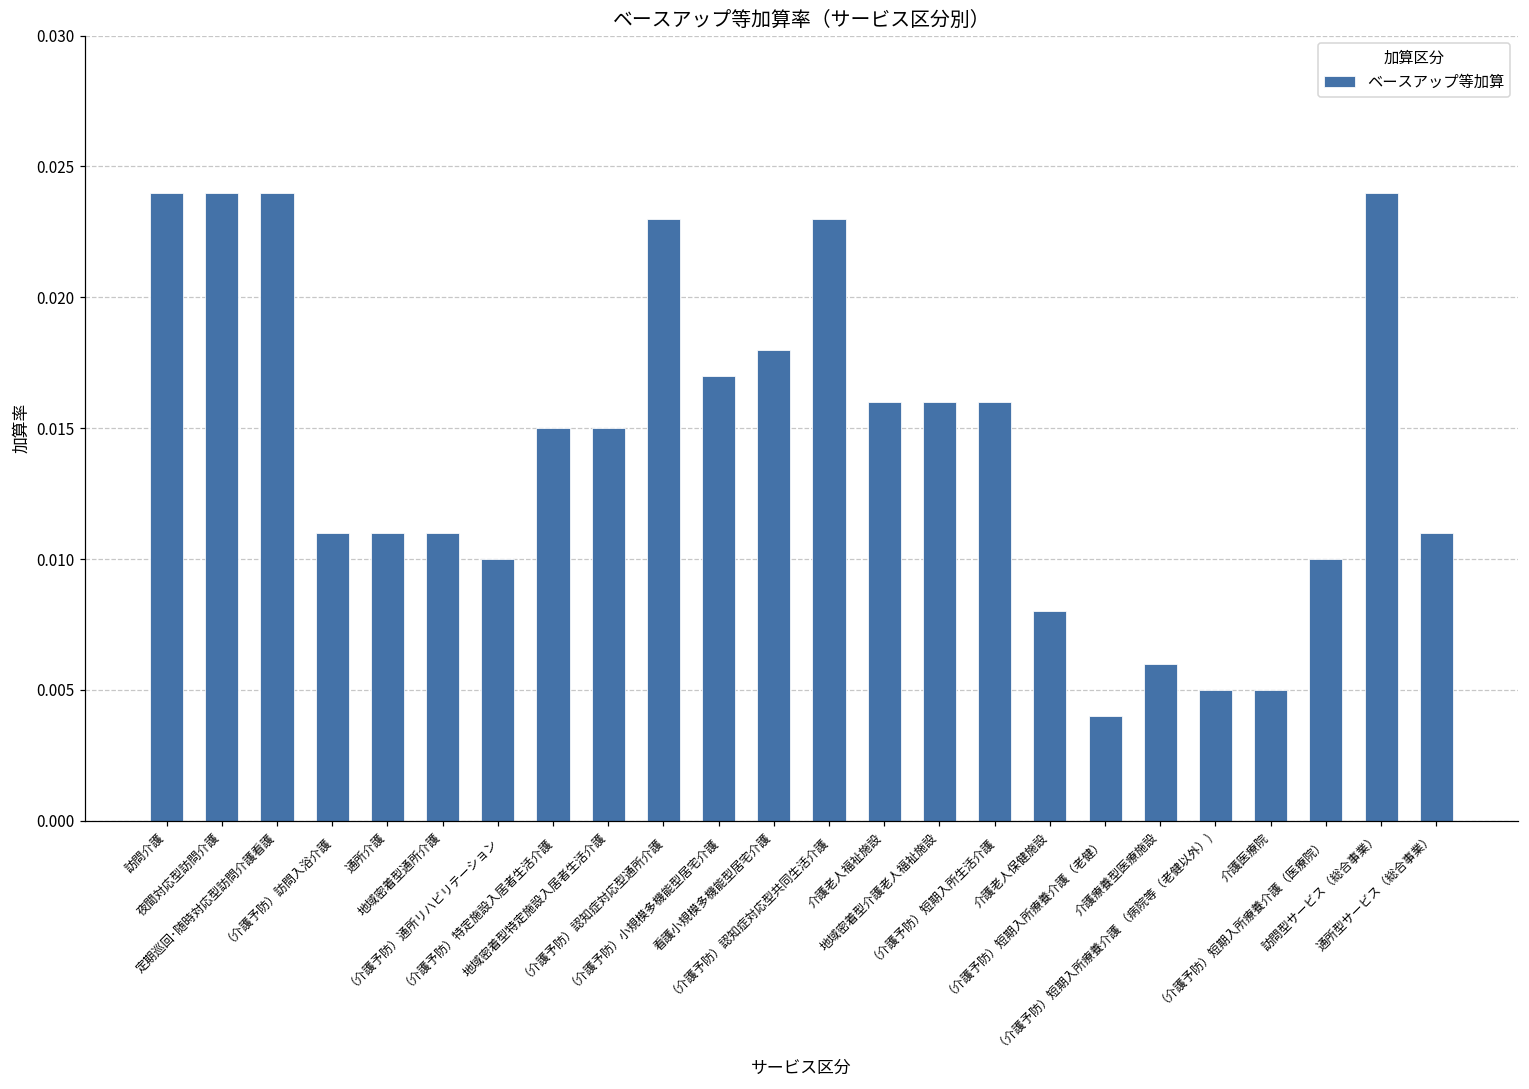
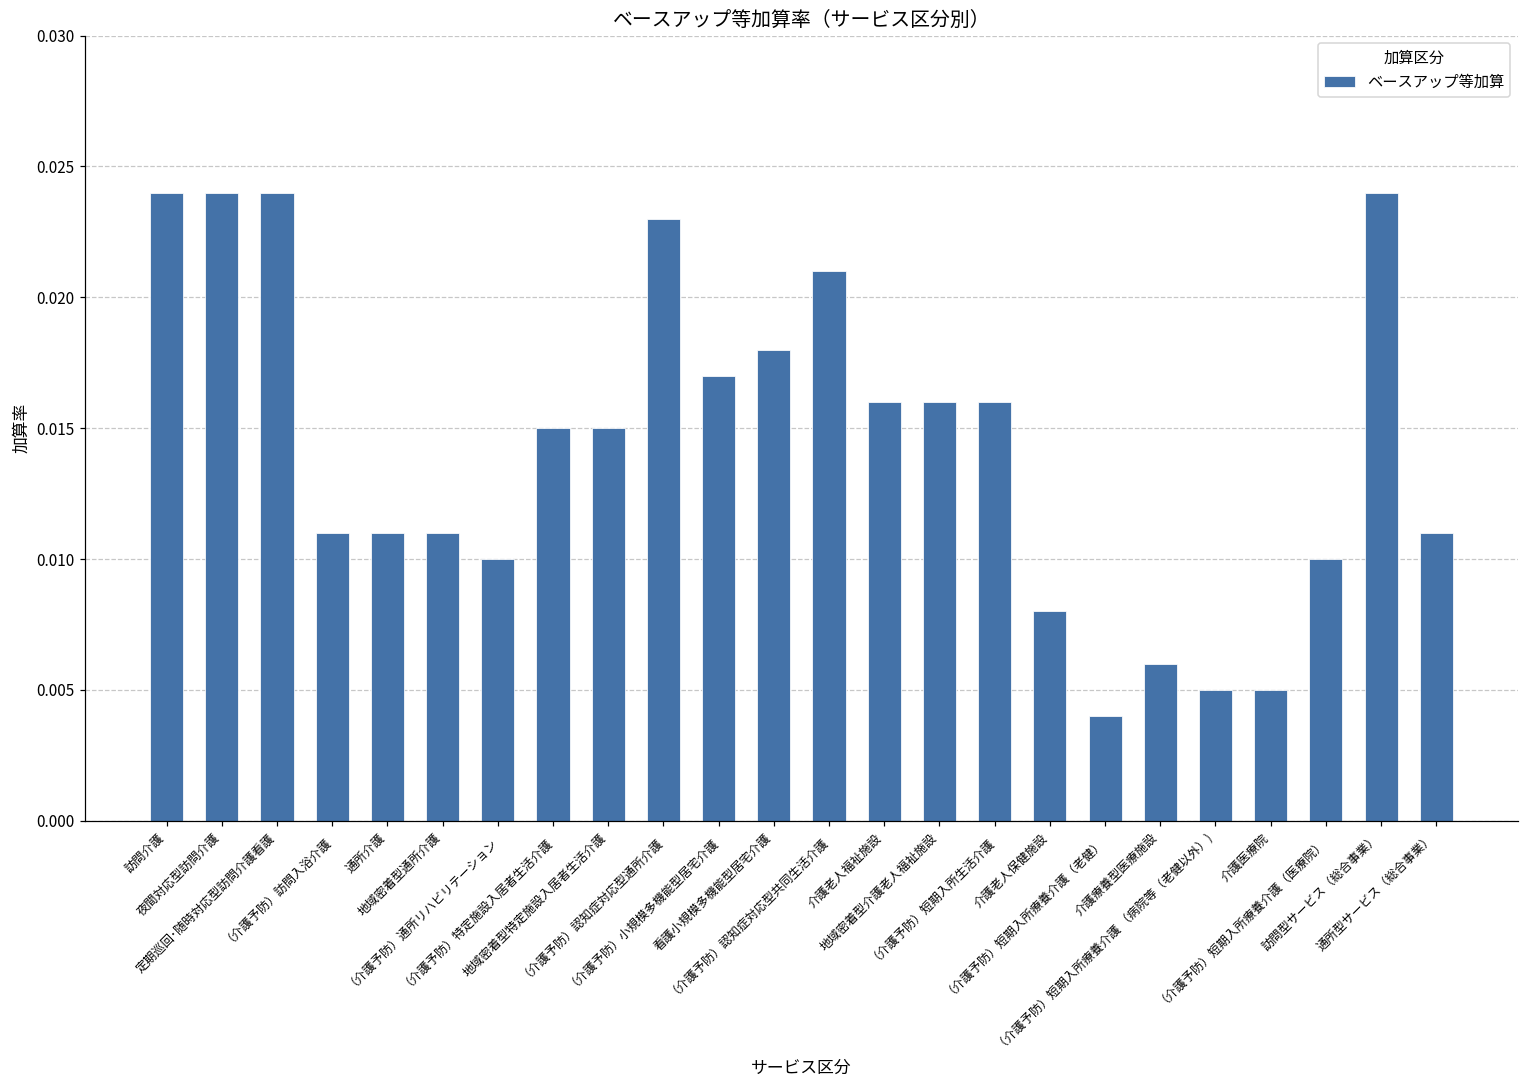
（介護予防）認知症対応型共同生活介護: 0.023 -> 0.021
